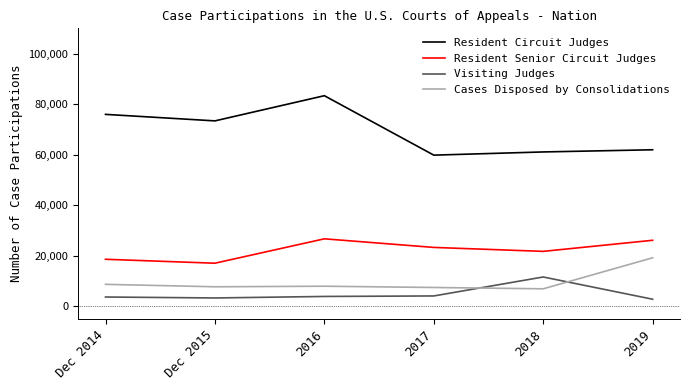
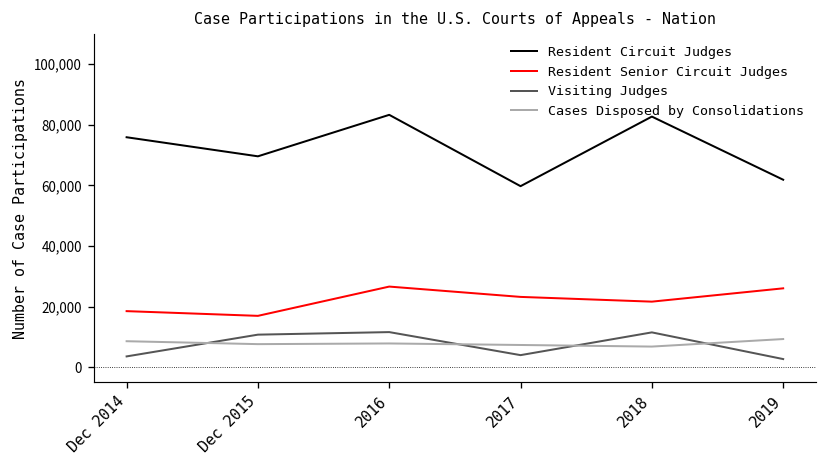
Resident Circuit Judges, Dec 2015: 73,000 -> 70,000
Visiting Judges, Dec 2015: 3,000 -> 11,000
Visiting Judges, 2016: 4,000 -> 12,000
Resident Circuit Judges, 2018: 61,000 -> 83,000
Cases Disposed by Consolidations, 2019: 19,000 -> 9,000
